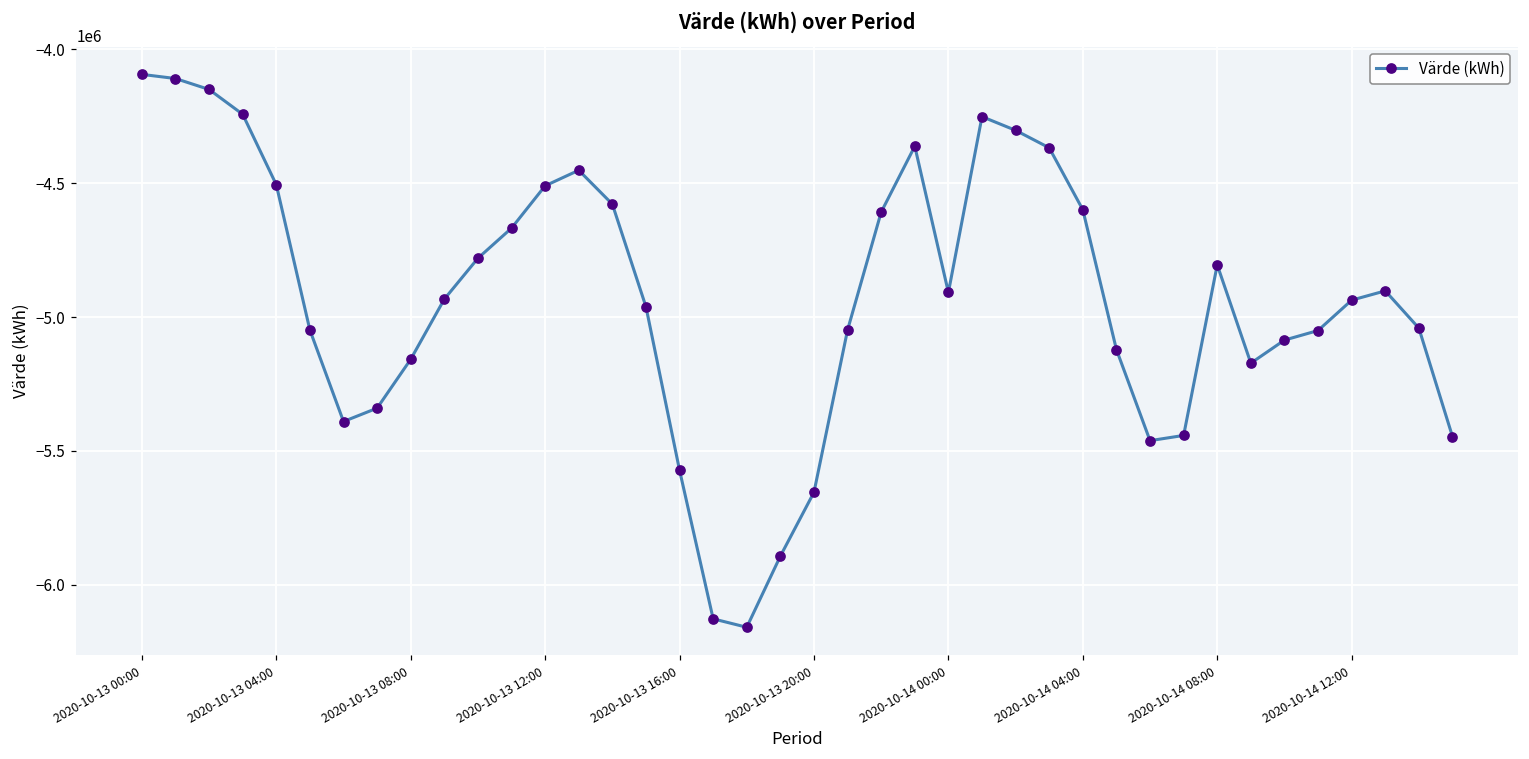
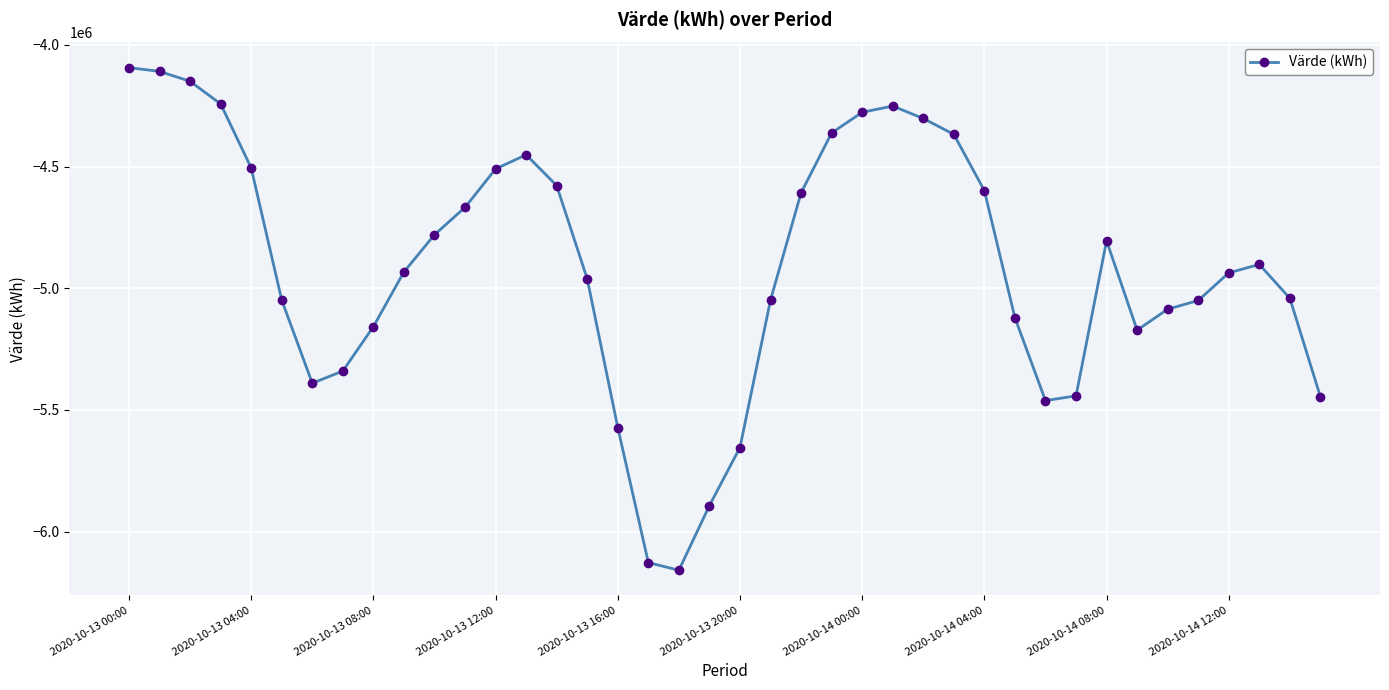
2020-10-14 00:00: -4910000 -> -4280000
